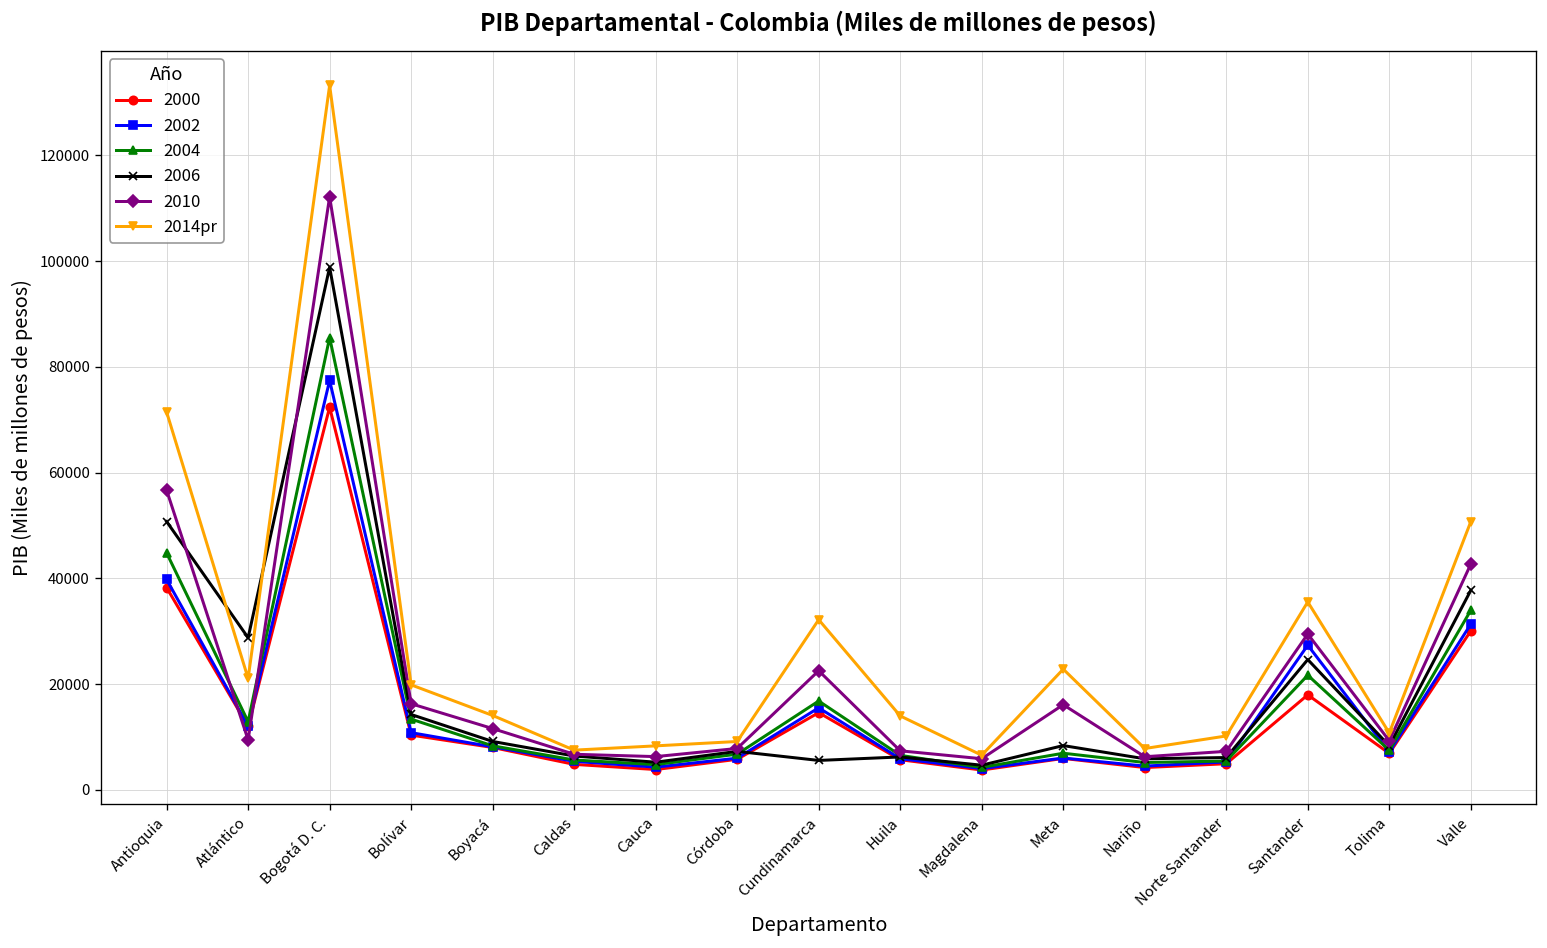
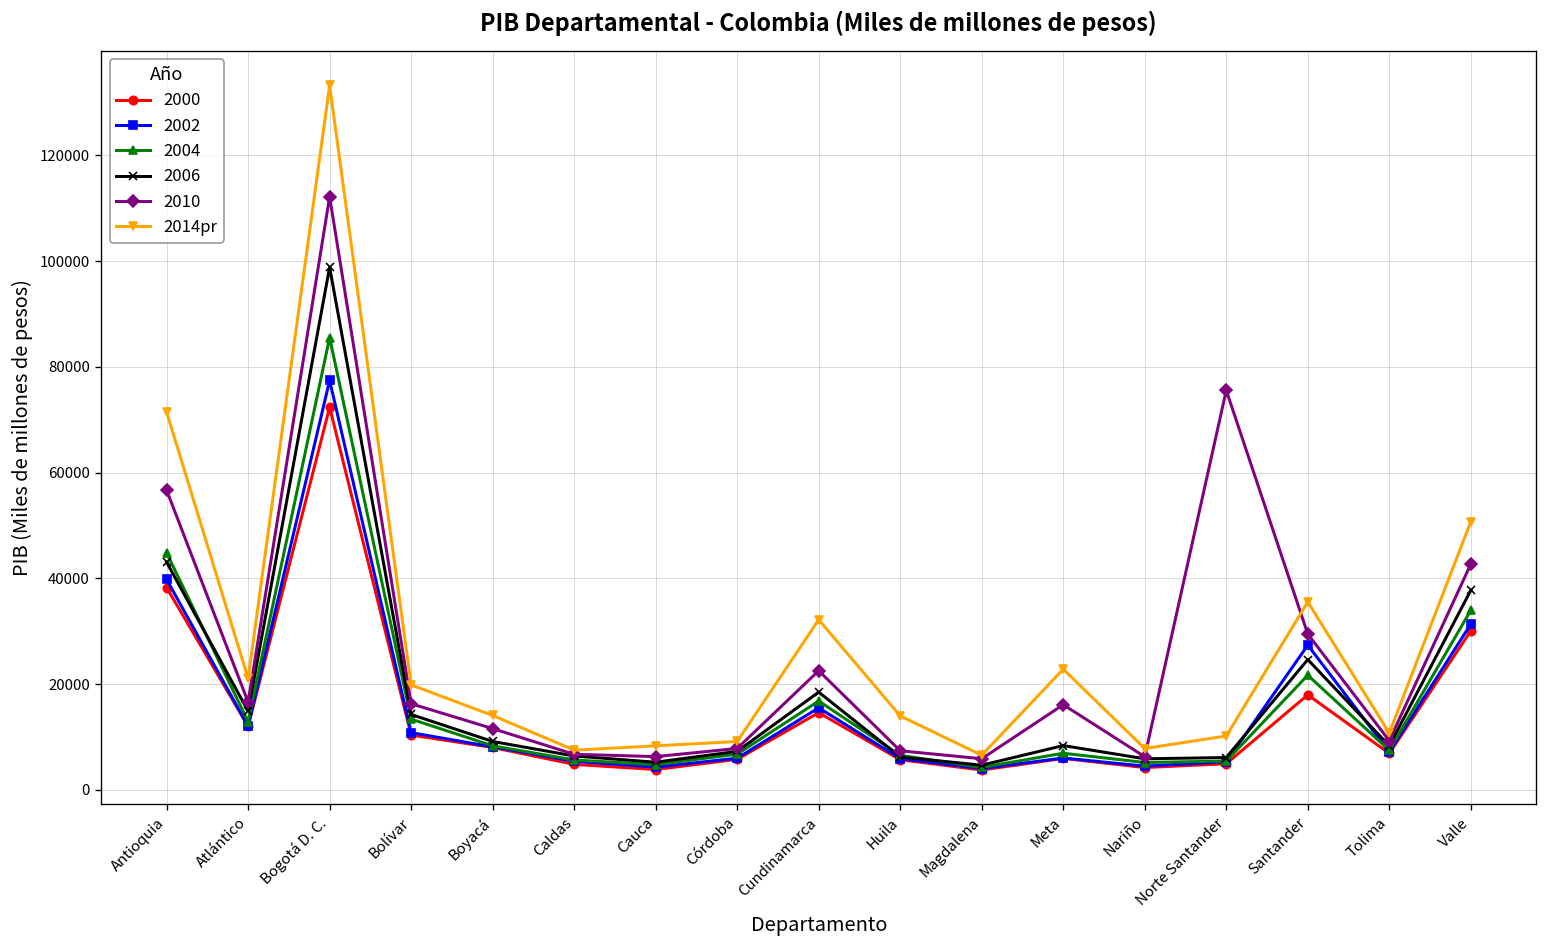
2006, Antioquia: 51000 -> 43000
2006, Atlántico: 29000 -> 15000
2010, Atlántico: 9000 -> 17000
2006, Cundinamarca: 6000 -> 18000
2010, Norte Santander: 7000 -> 76000
